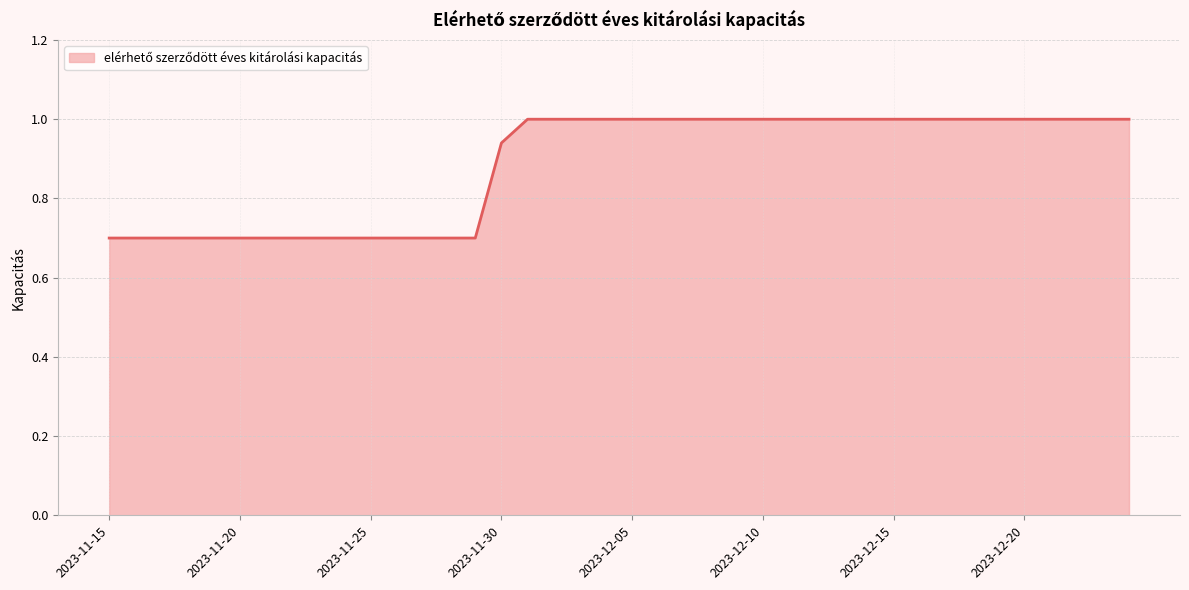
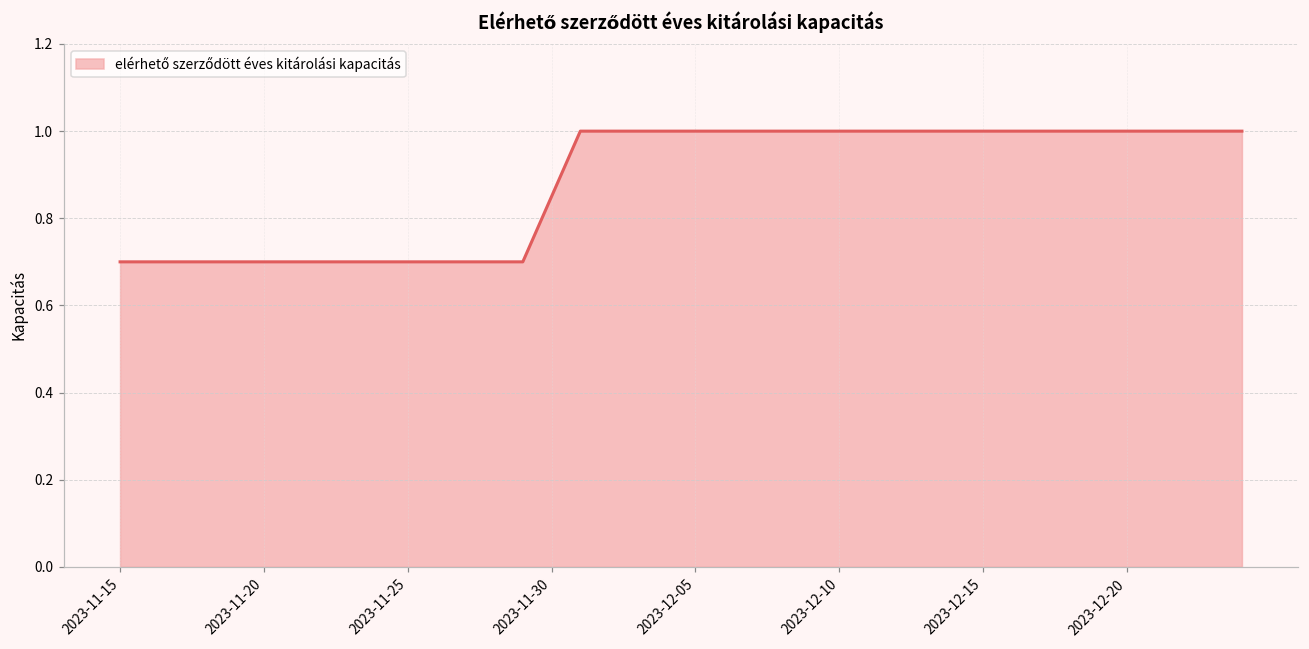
2023-11-30: 0.94 -> 0.85
